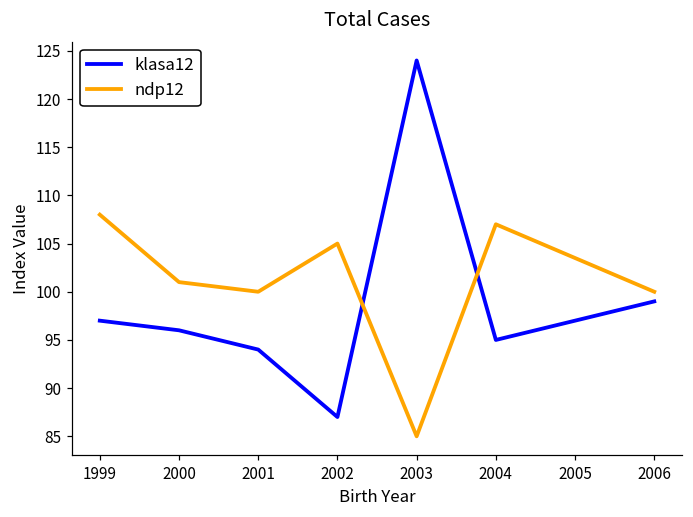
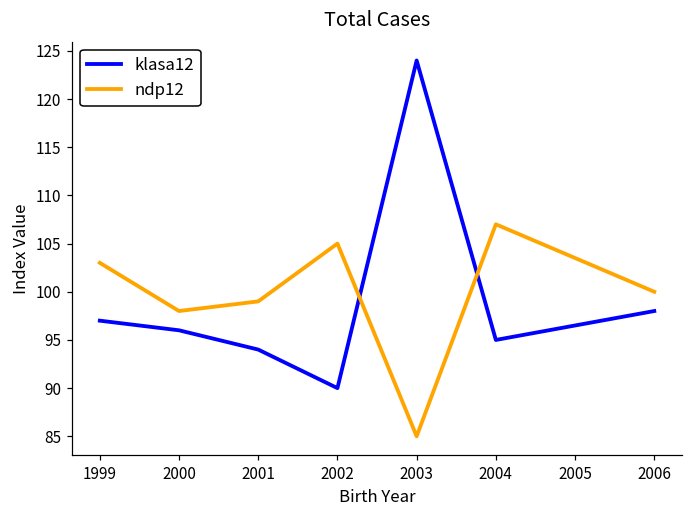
ndp12, 1999: 108 -> 103
ndp12, 2000: 101 -> 98
ndp12, 2001: 100 -> 99
klasa12, 2002: 87 -> 90
klasa12, 2006: 99 -> 98
